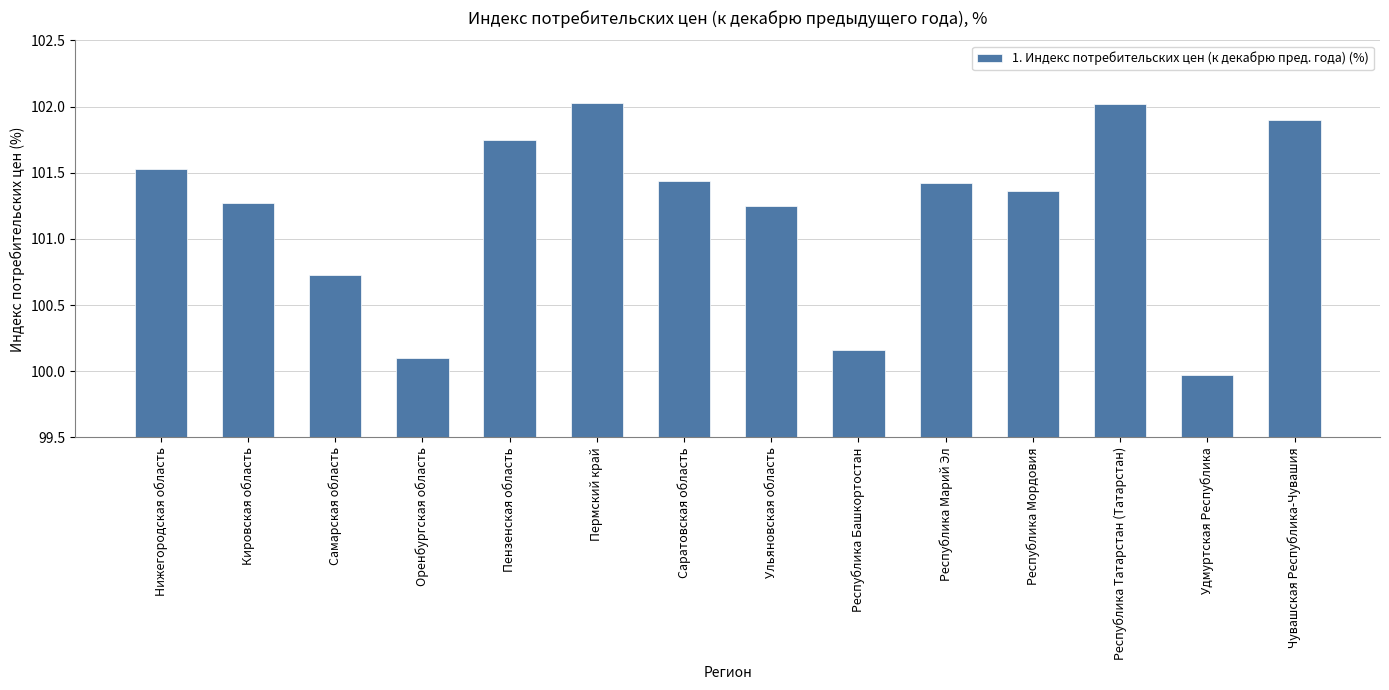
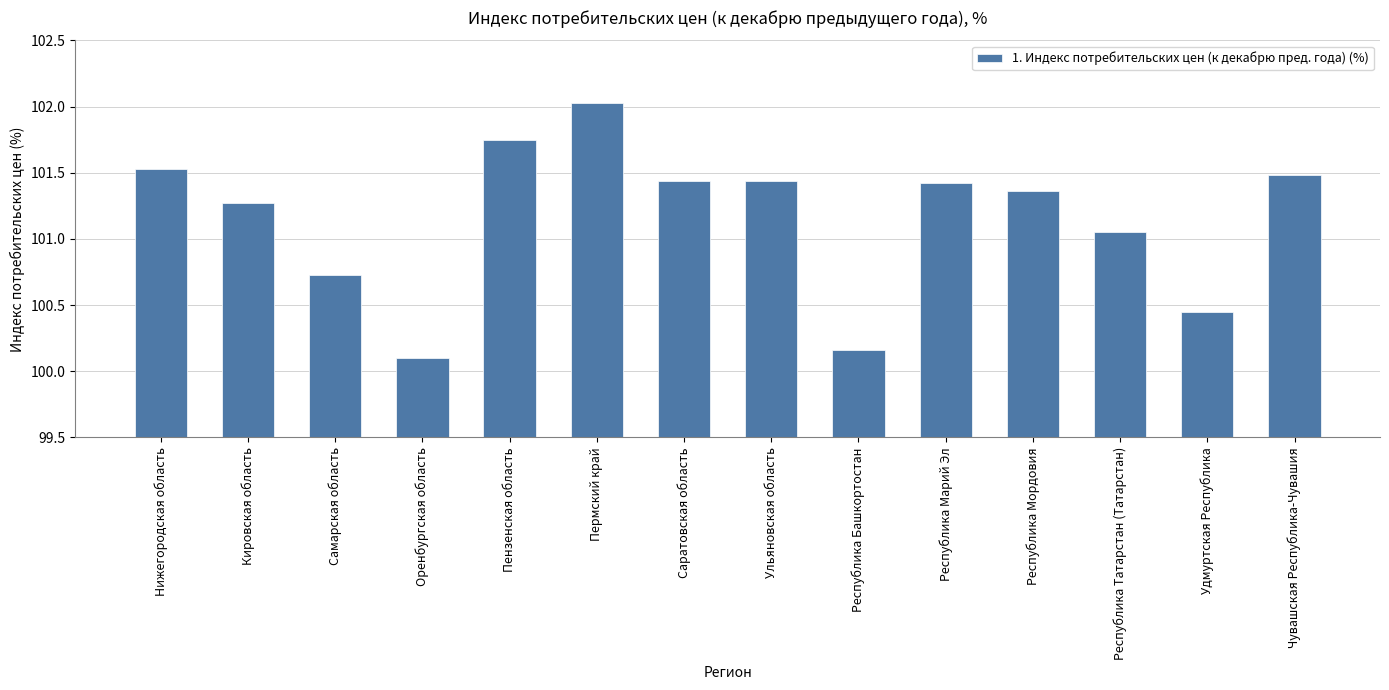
Ульяновская область: 101.25 -> 101.44
Республика Татарстан (Татарстан): 102.02 -> 101.05
Удмуртская Республика: 99.97 -> 100.45
Чувашская Республика-Чувашия: 101.90 -> 101.48
